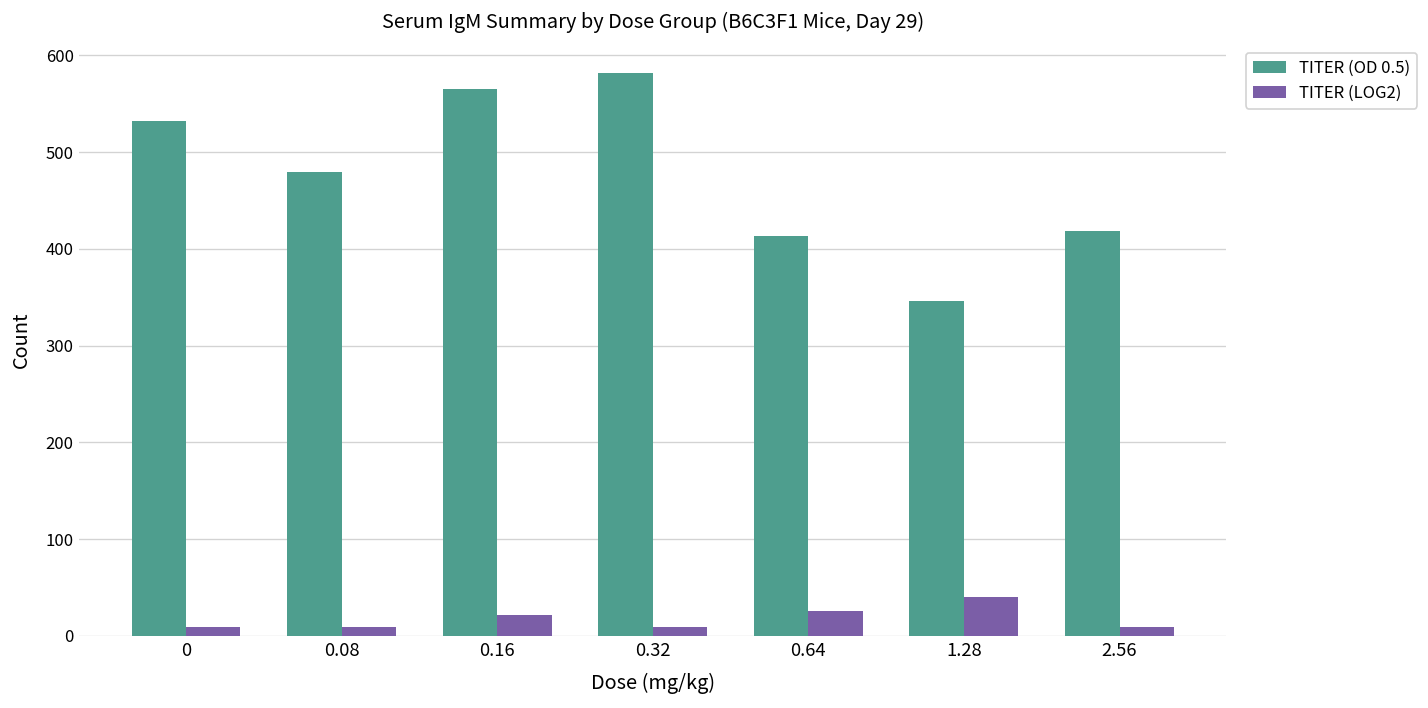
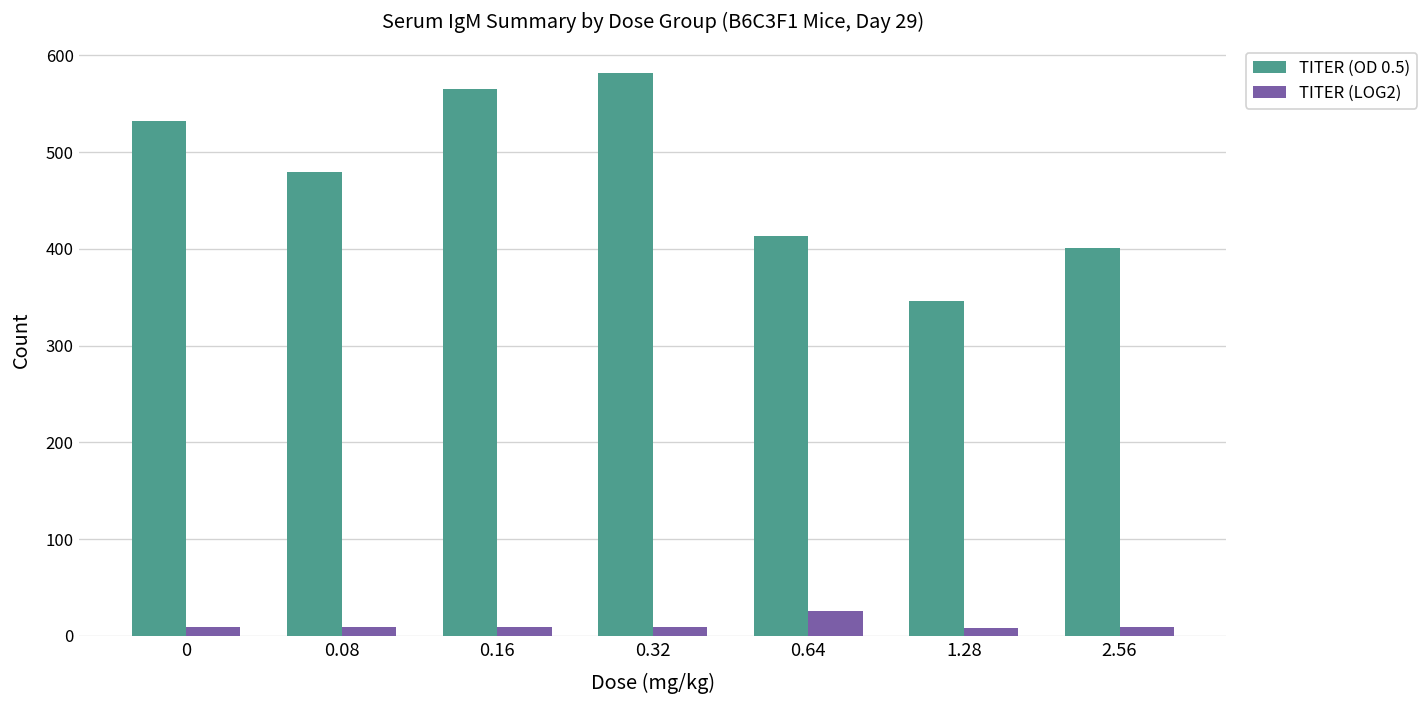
TITER (LOG2), 0.16: 20 -> 10
TITER (LOG2), 1.28: 40 -> 10
TITER (OD 0.5), 2.56: 420 -> 400
